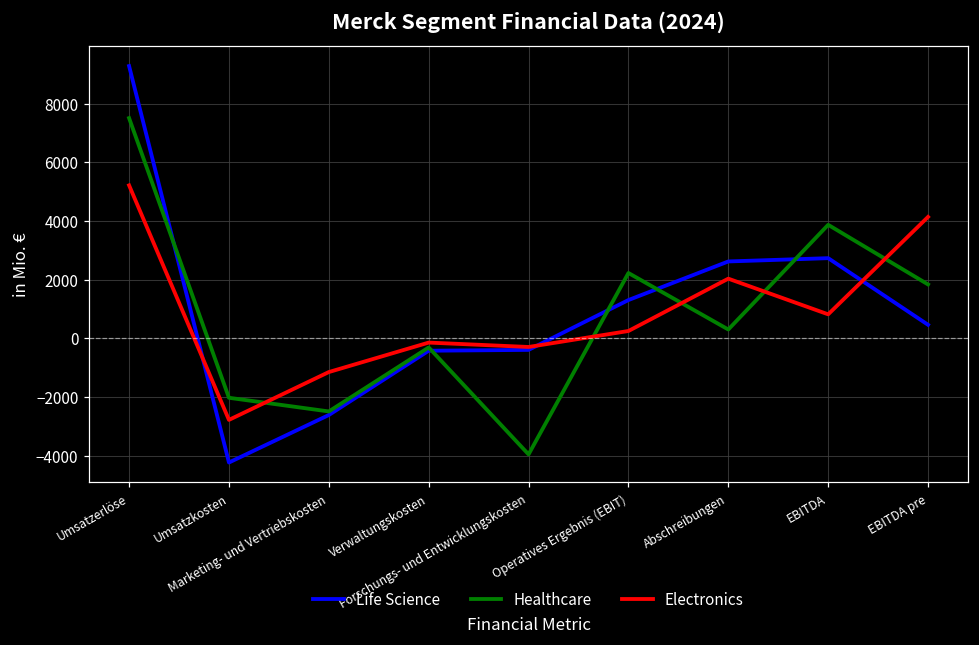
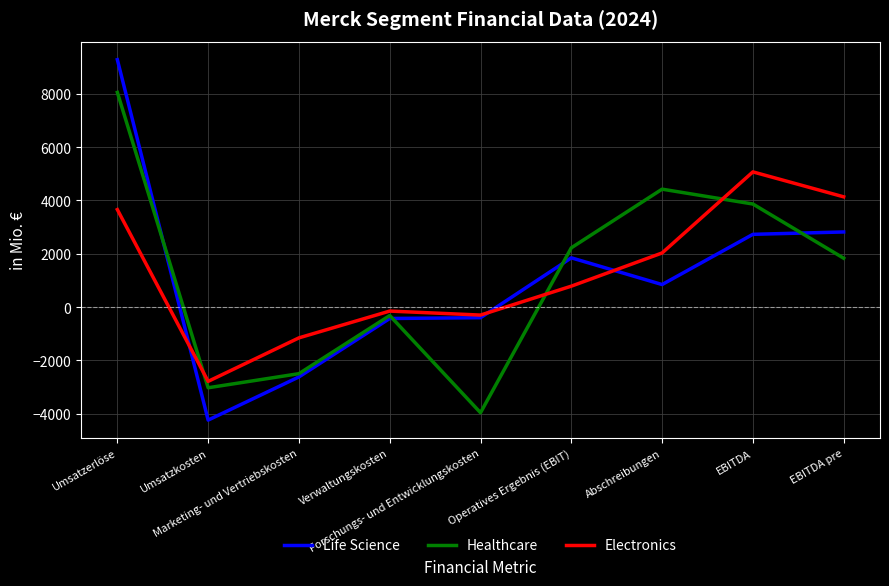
Healthcare, Umsatzerlöse: 7500 -> 8100
Electronics, Umsatzerlöse: 5200 -> 3700
Healthcare, Umsatzkosten: -2000 -> -3000
Life Science, Operatives Ergebnis (EBIT): 1300 -> 1900
Electronics, Operatives Ergebnis (EBIT): 200 -> 800
Life Science, Abschreibungen: 2600 -> 800
Healthcare, Abschreibungen: 300 -> 4400
Electronics, EBITDA: 800 -> 5100
Life Science, EBITDA pre: 500 -> 2800
